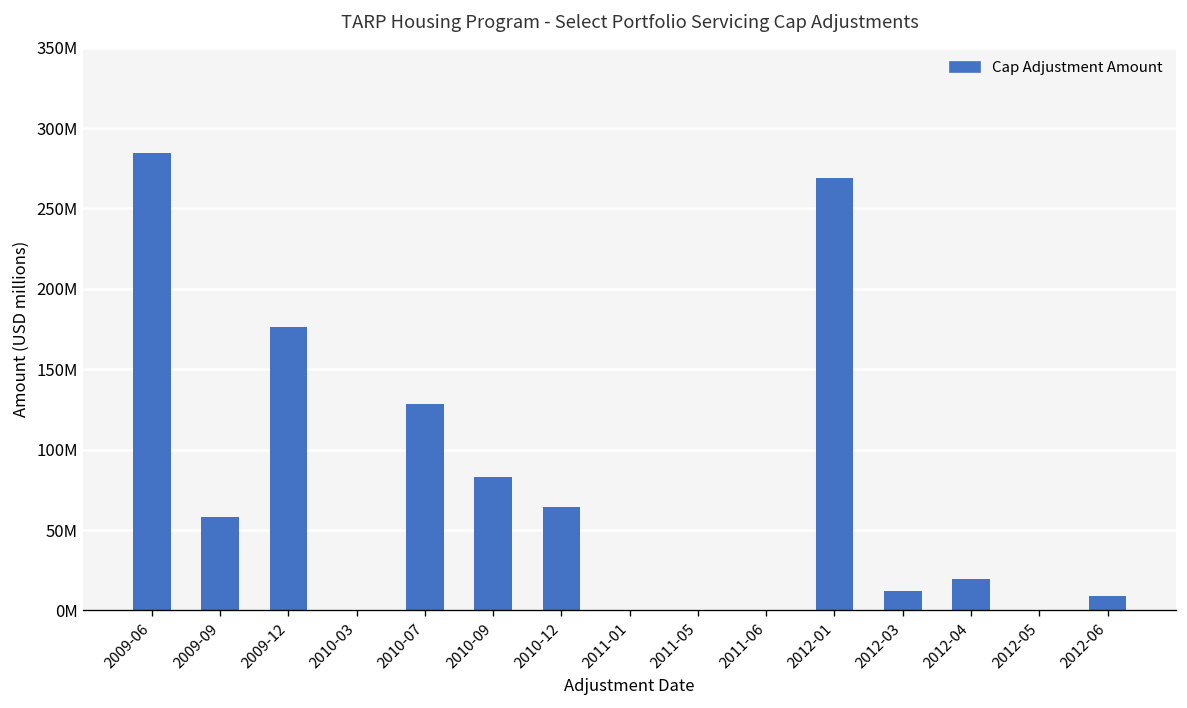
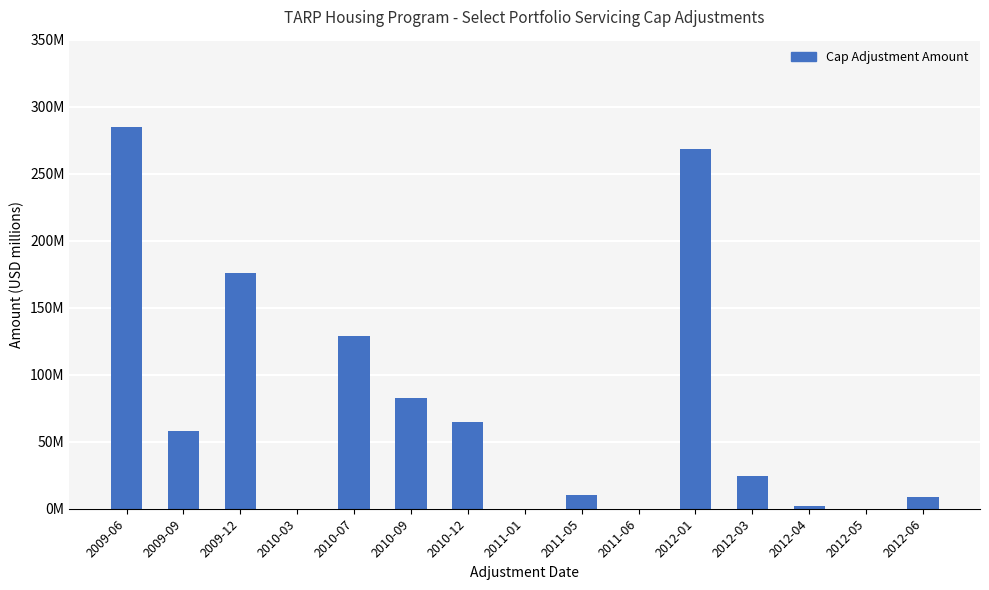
2011-05: 0 -> 10000000
2012-03: 12000000 -> 25000000
2012-04: 20000000 -> 2000000
